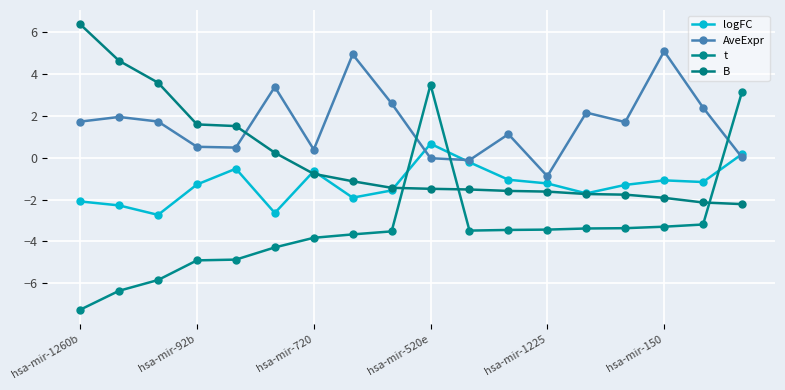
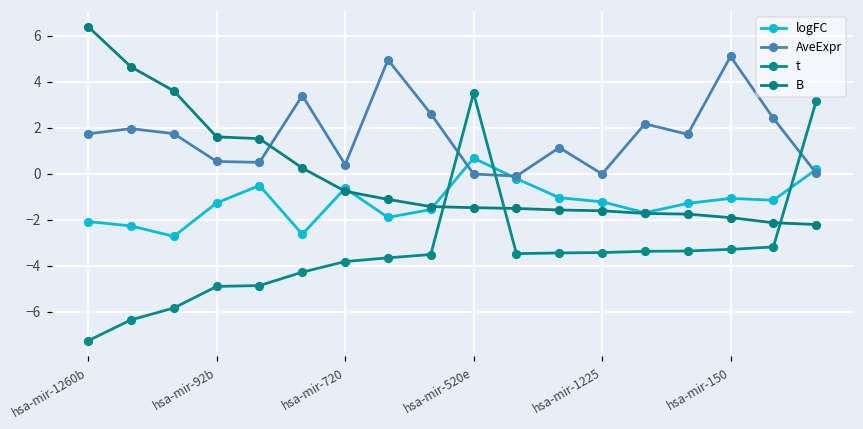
AveExpr, hsa-mir-1225: -0.9 -> 0.0
